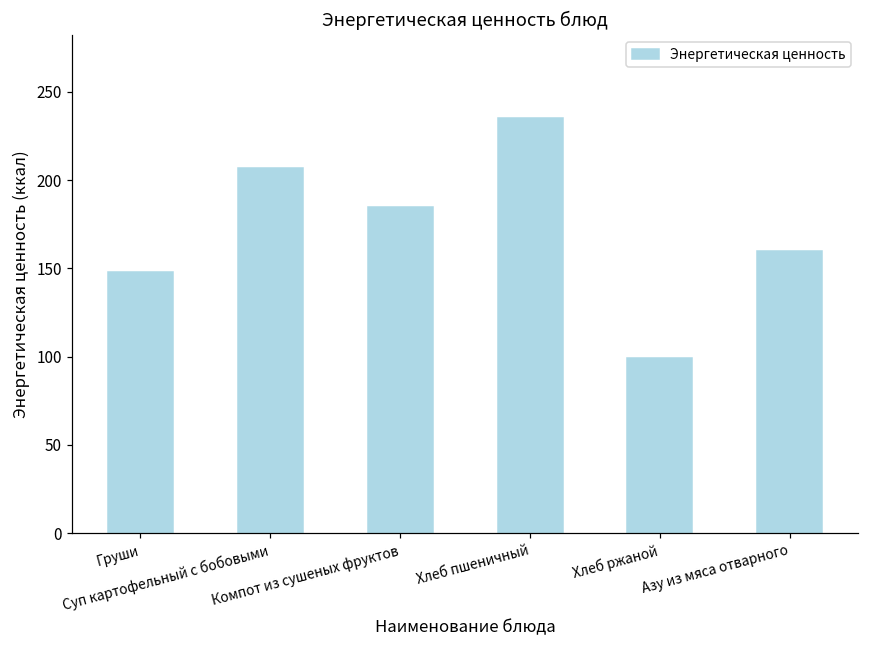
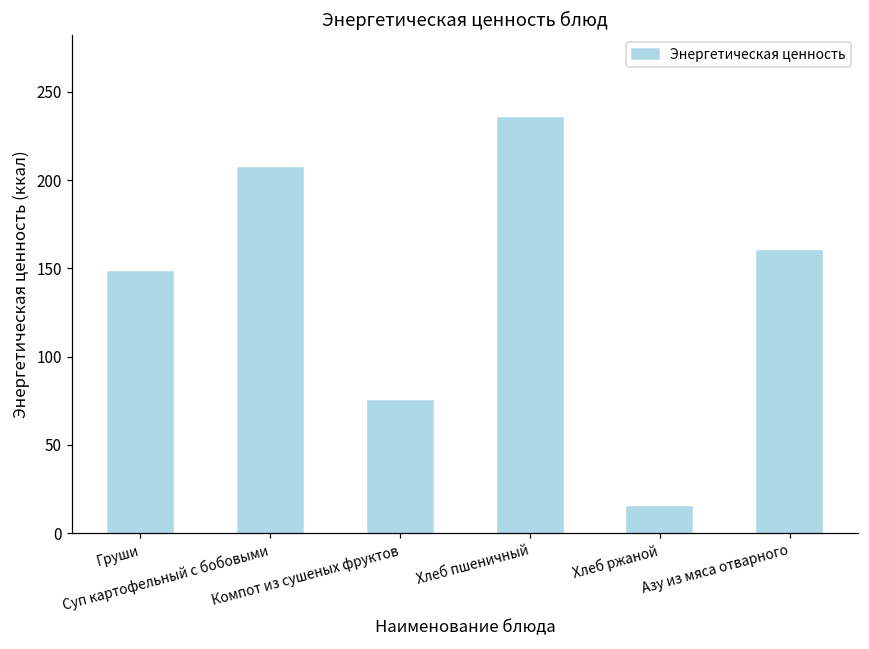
Компот из сушеных фруктов: 185 -> 75
Хлеб ржаной: 99 -> 15
